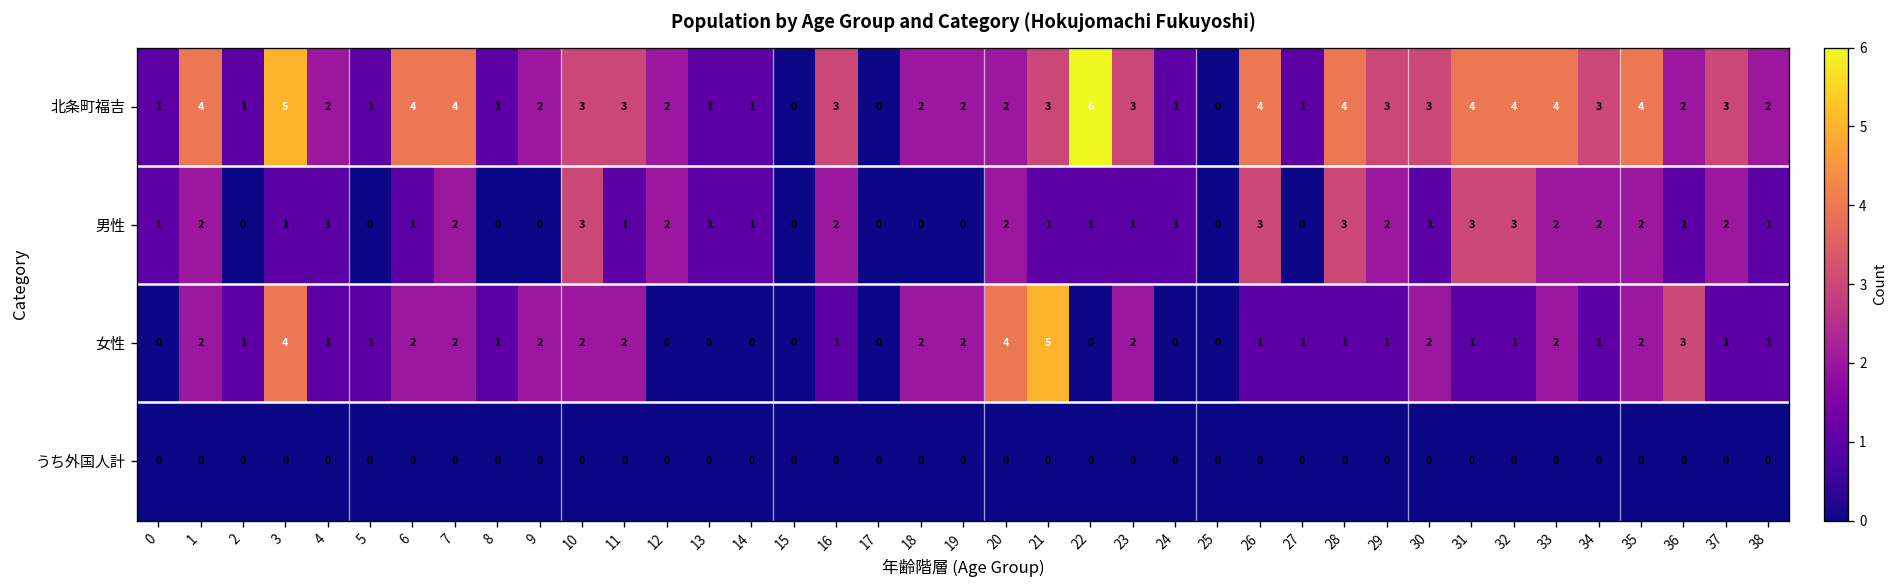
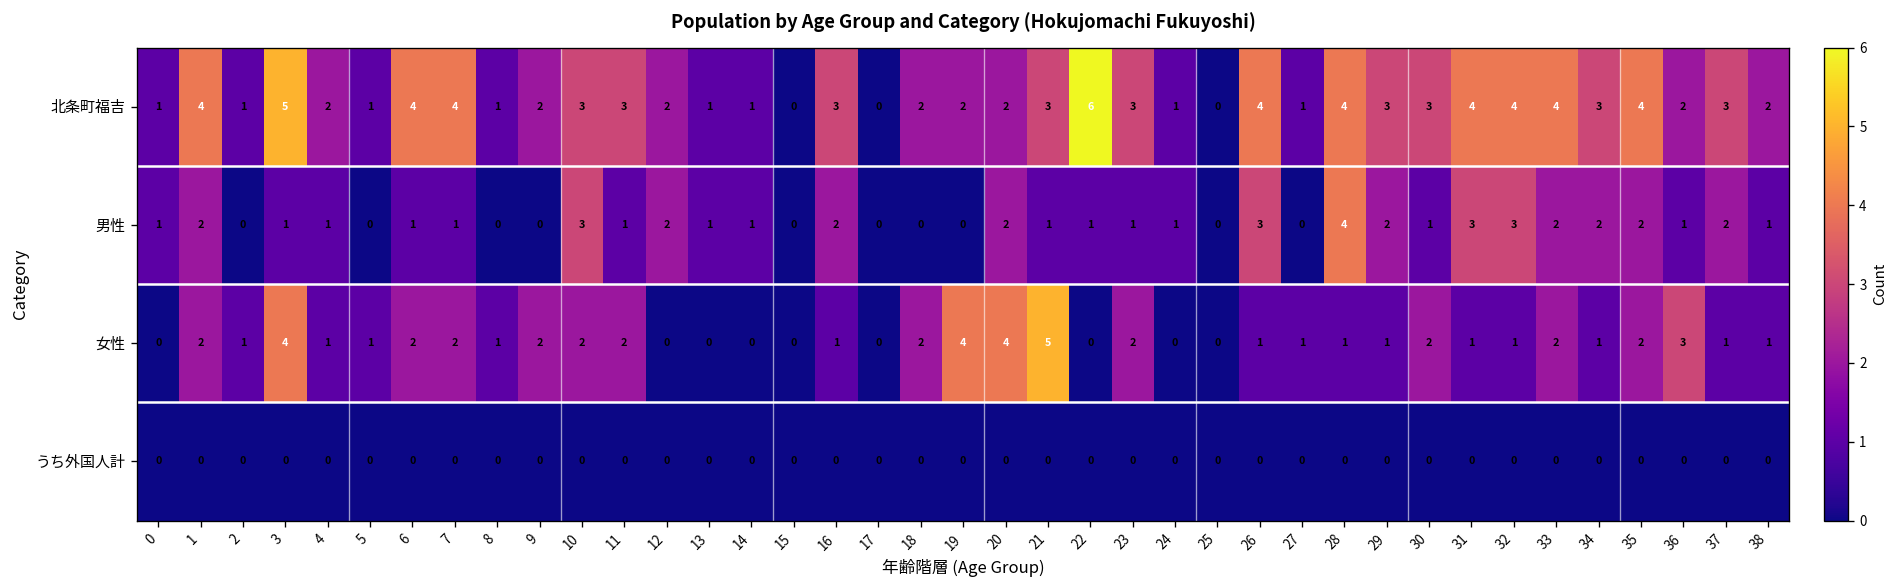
男性, 7: 2 -> 1
男性, 28: 3 -> 4
女性, 19: 2 -> 4
